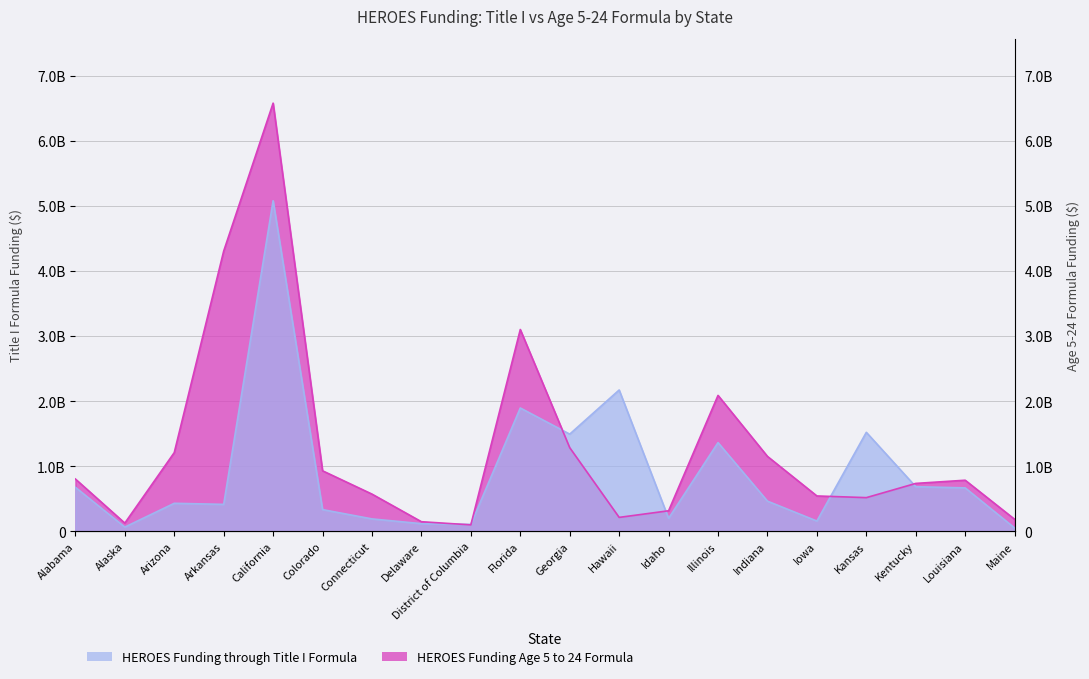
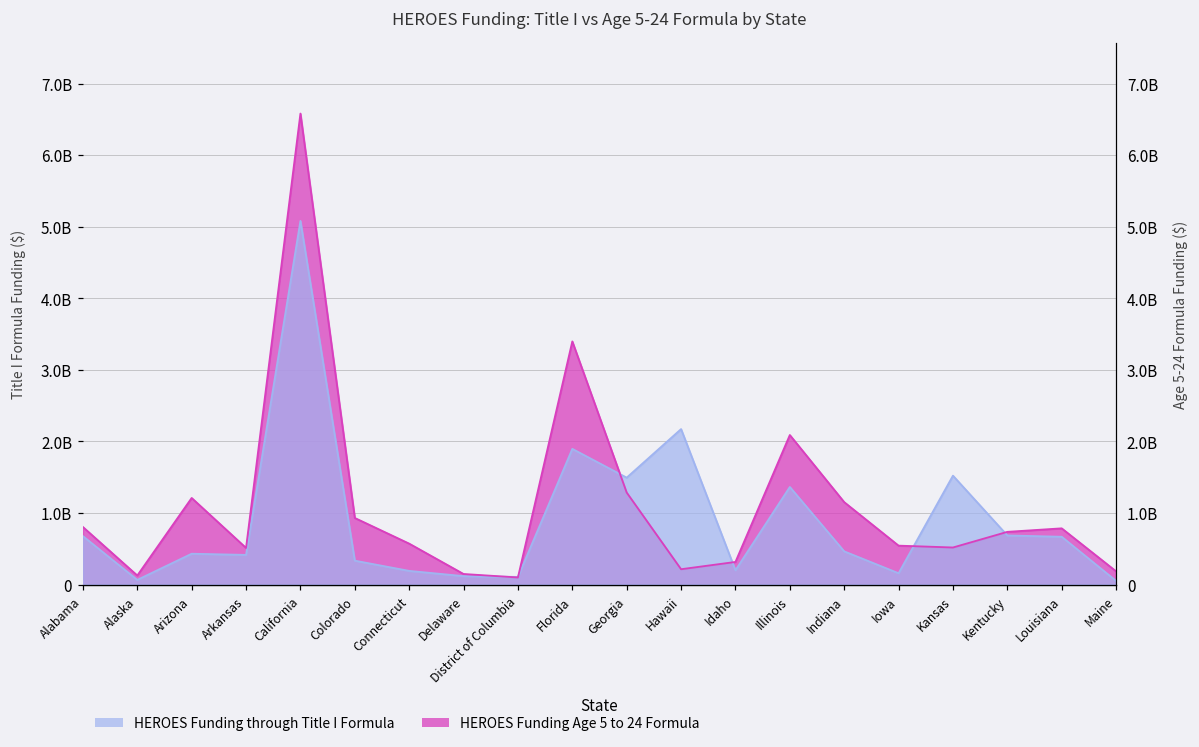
HEROES Funding Age 5 to 24 Formula, Arkansas: 4300000000 -> 500000000
HEROES Funding Age 5 to 24 Formula, Florida: 3100000000 -> 3400000000
